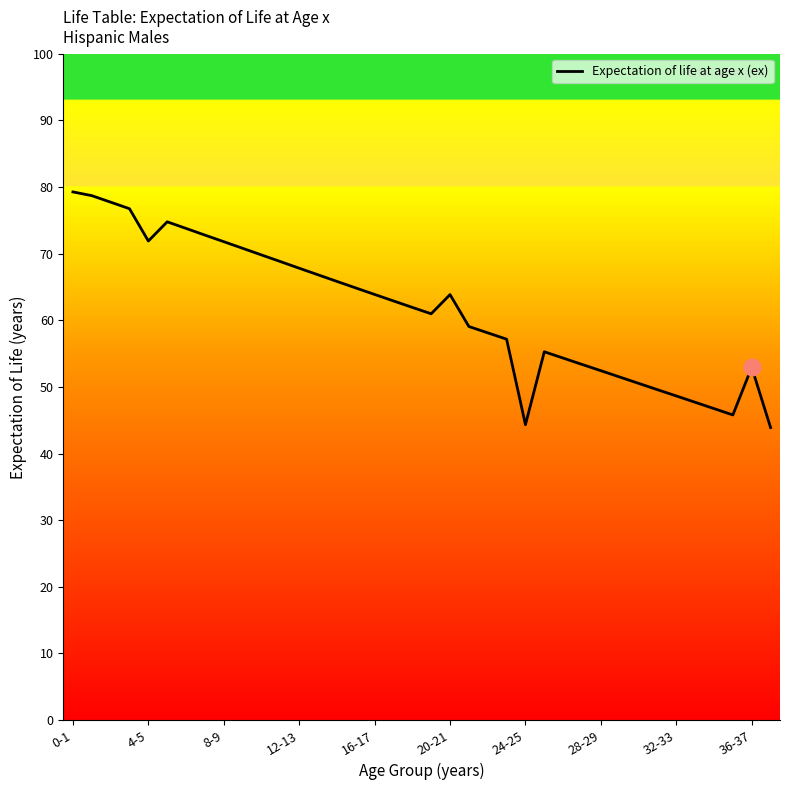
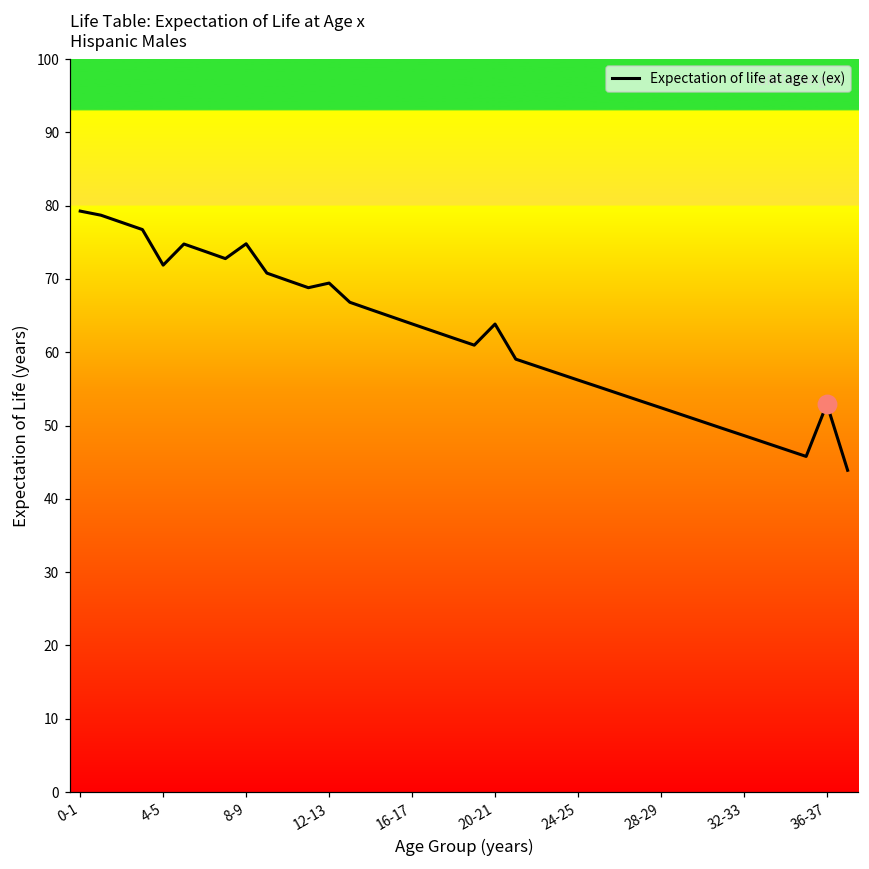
Expectation of life at age x (ex), 8-9: 72 -> 75
Expectation of life at age x (ex), 12-13: 68 -> 69
Expectation of life at age x (ex), 24-25: 44 -> 56
